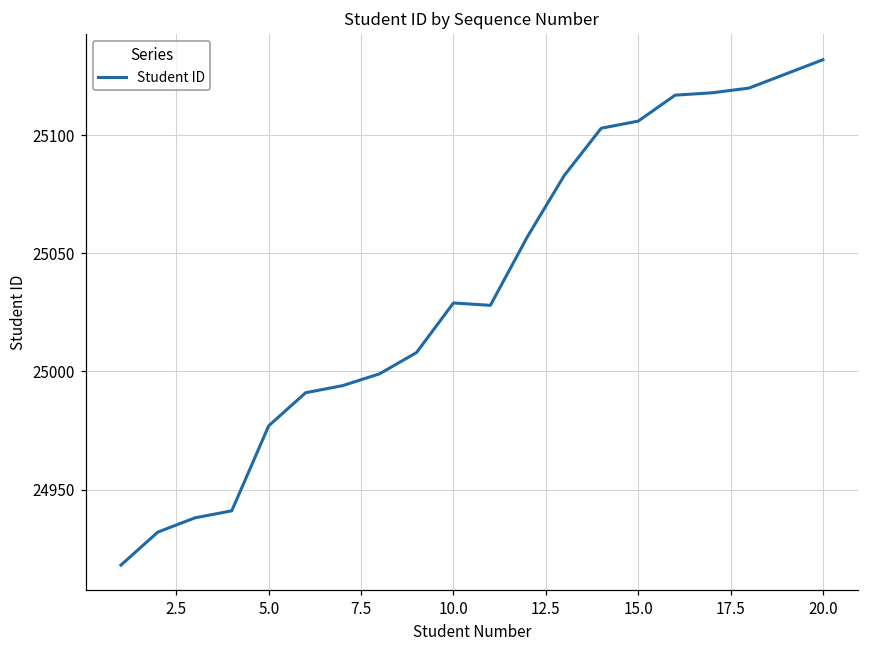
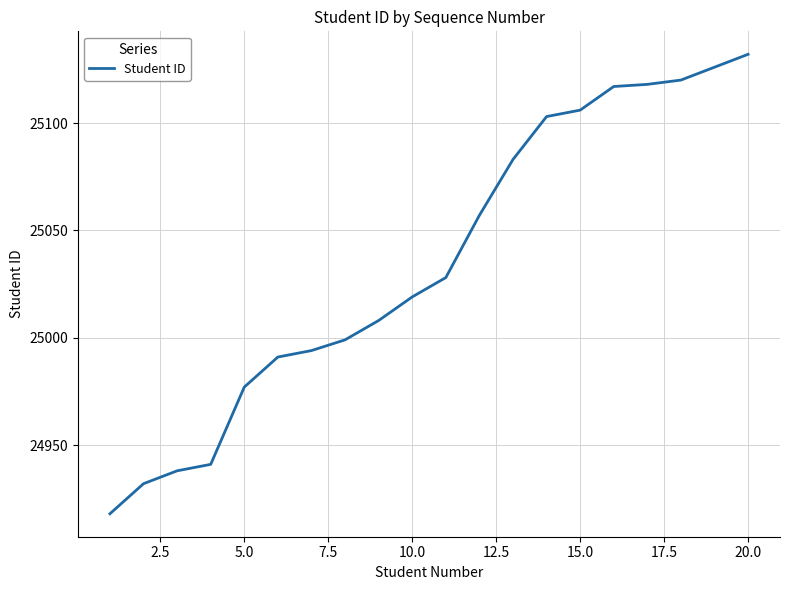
10.0: 25029 -> 25019
